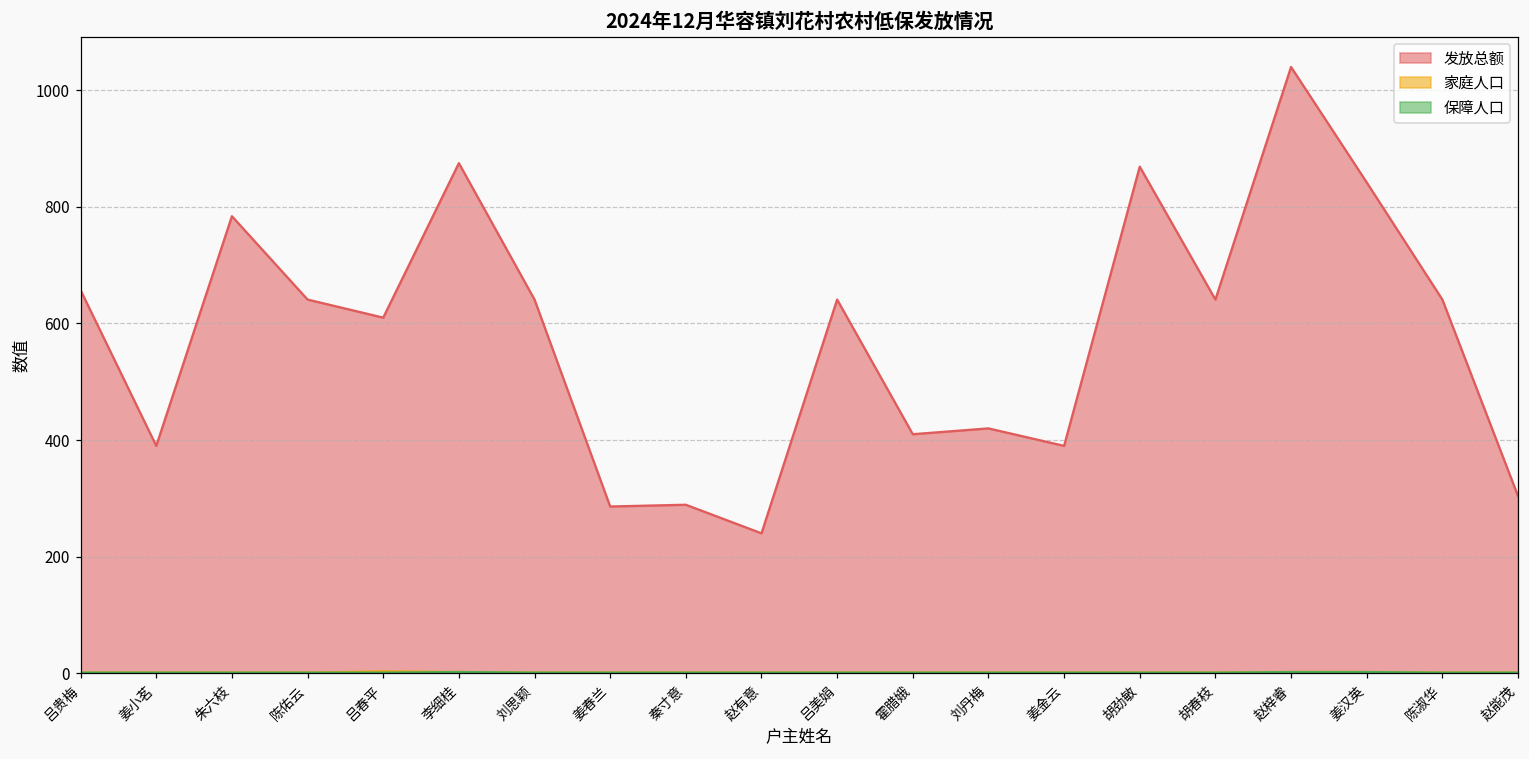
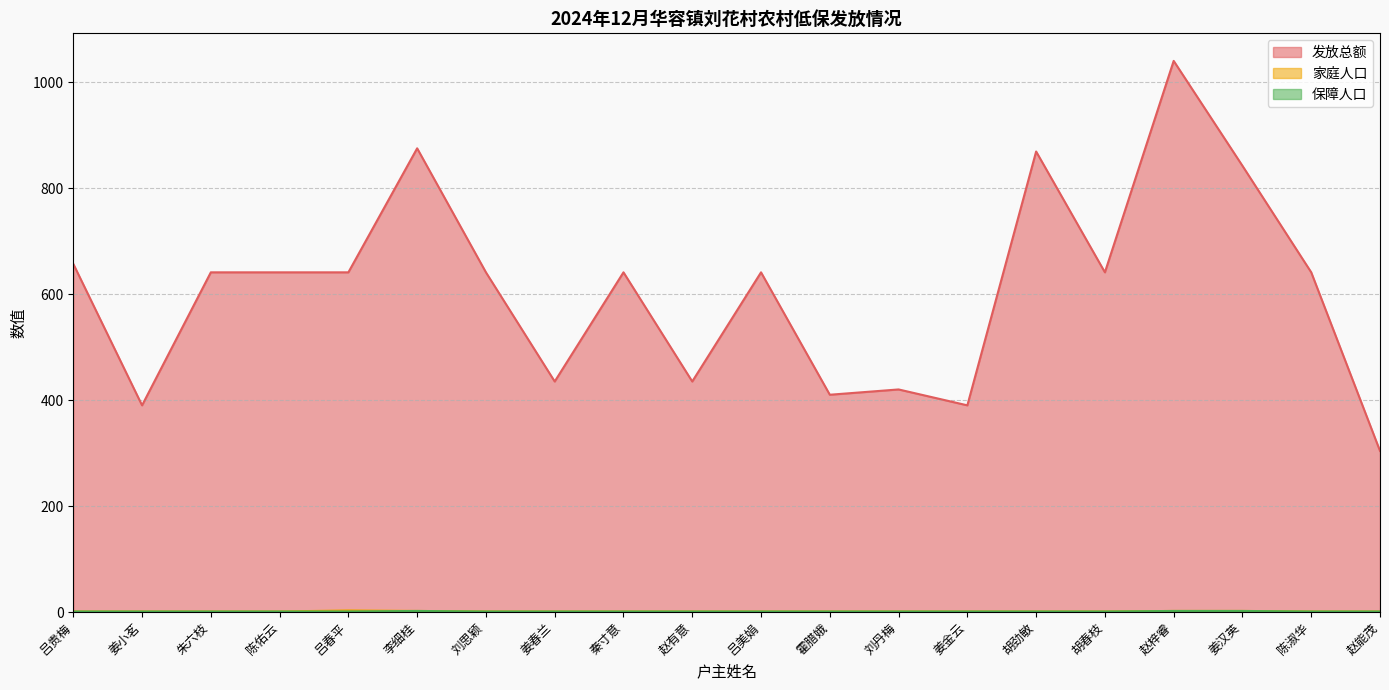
发放总额, 朱六枝: 780 -> 640
发放总额, 吕春平: 610 -> 640
发放总额, 姜春兰: 290 -> 440
发放总额, 秦寸意: 290 -> 640
发放总额, 赵有意: 240 -> 440
